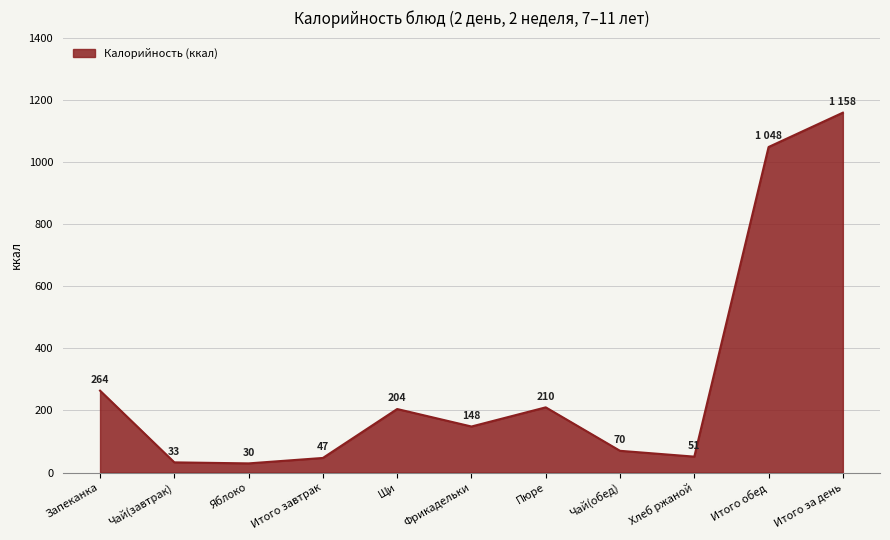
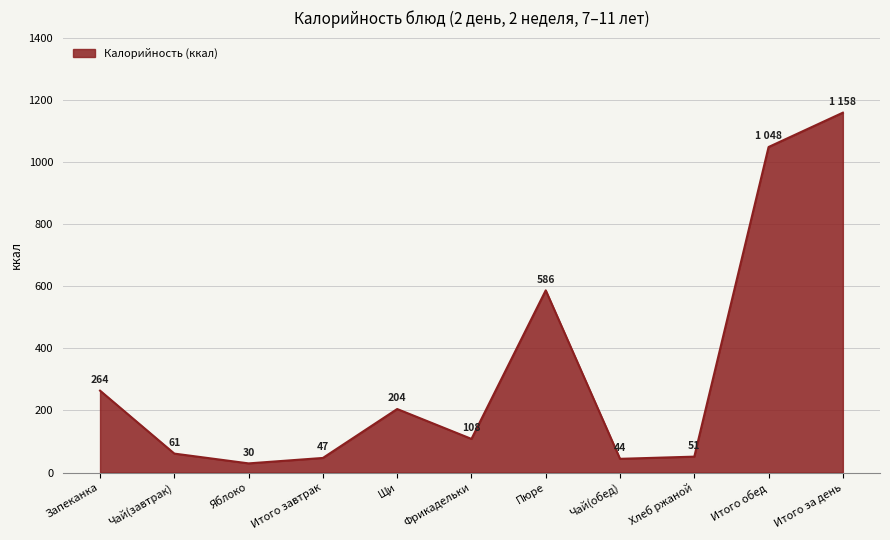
Чай(завтрак): 33 -> 61
Фрикадельки: 148 -> 108
Пюре: 210 -> 586
Чай(обед): 70 -> 44
